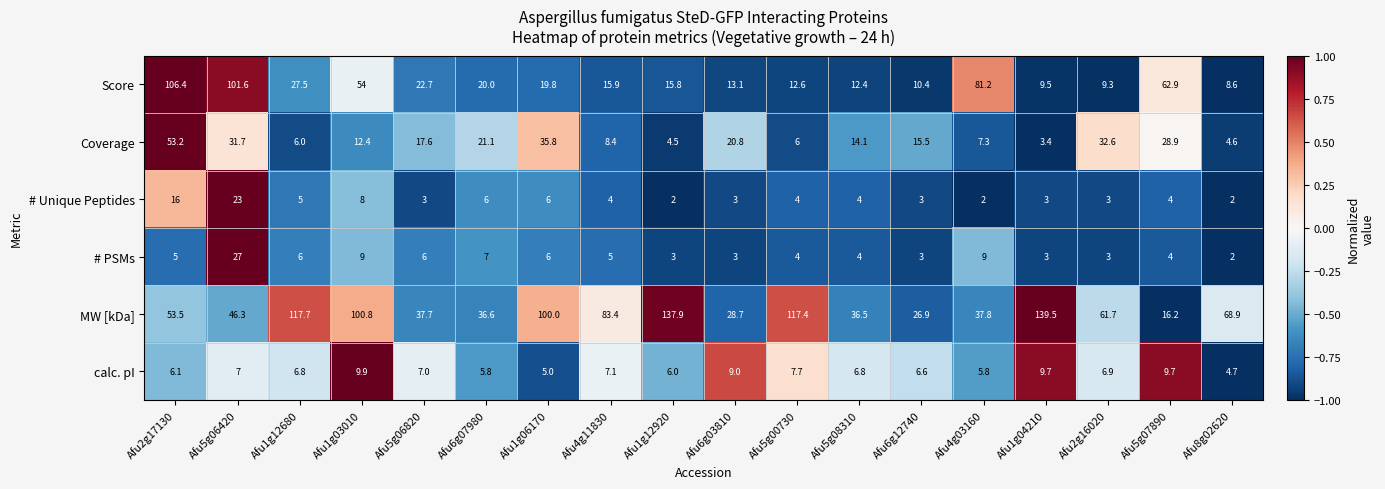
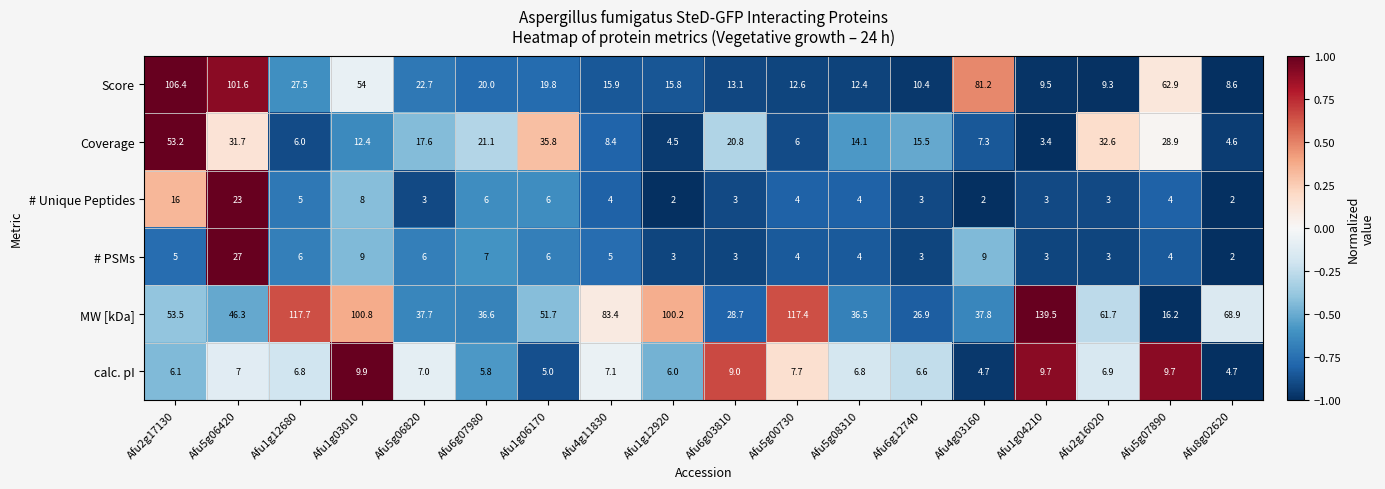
MW [kDa], Afu1g06170: 100.0 -> 51.7
MW [kDa], Afu1g12920: 137.9 -> 100.2
calc. pI, Afu4g03160: 5.8 -> 4.7
